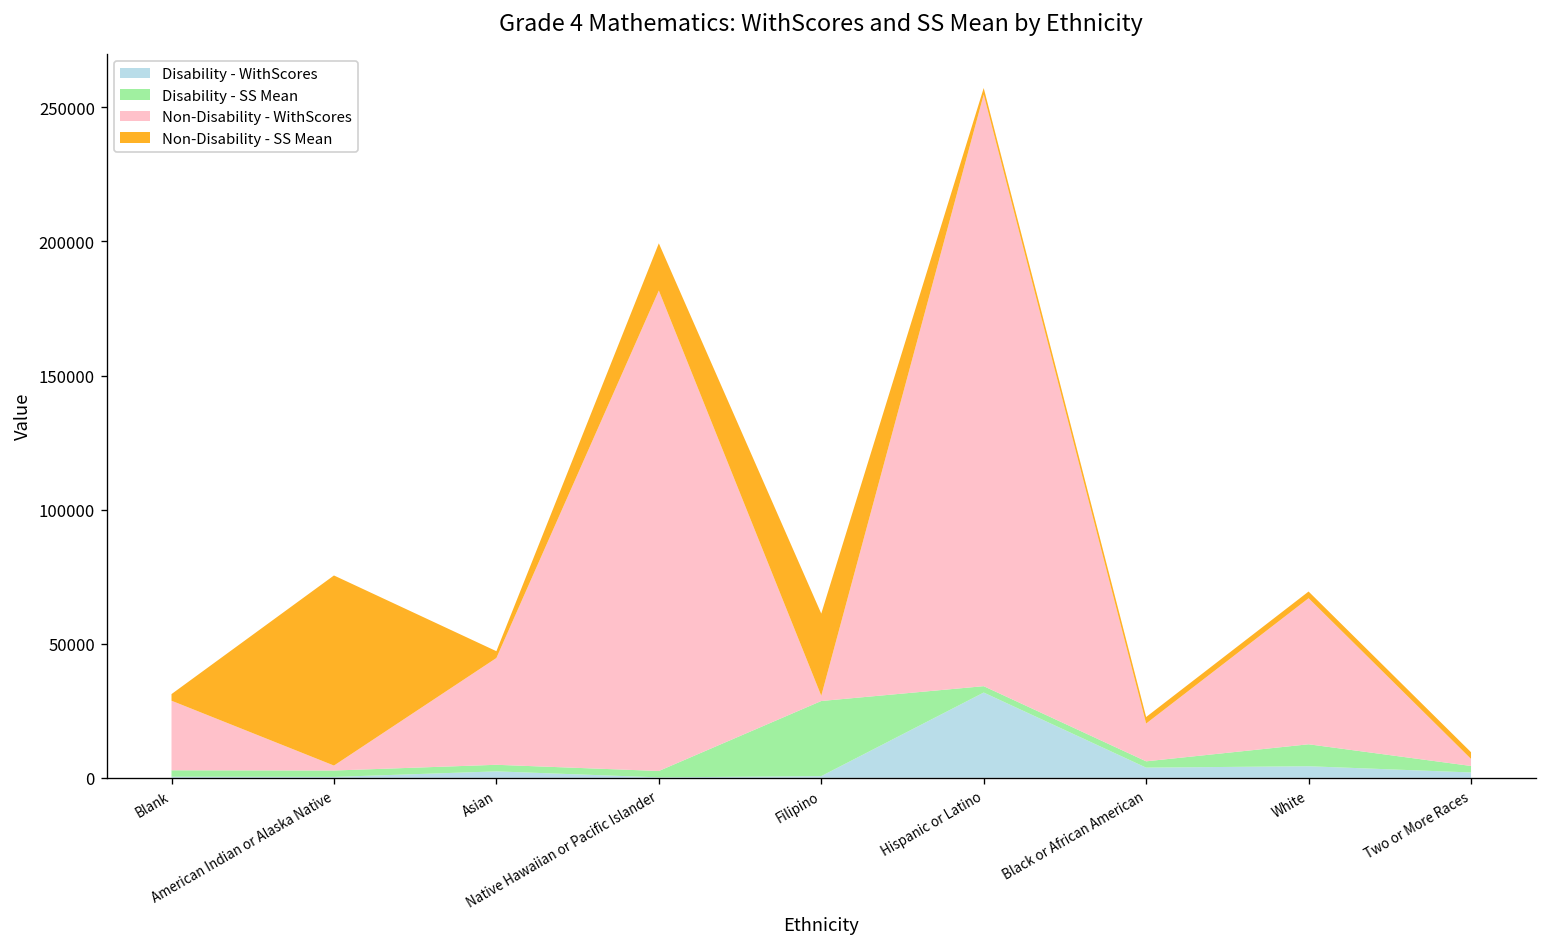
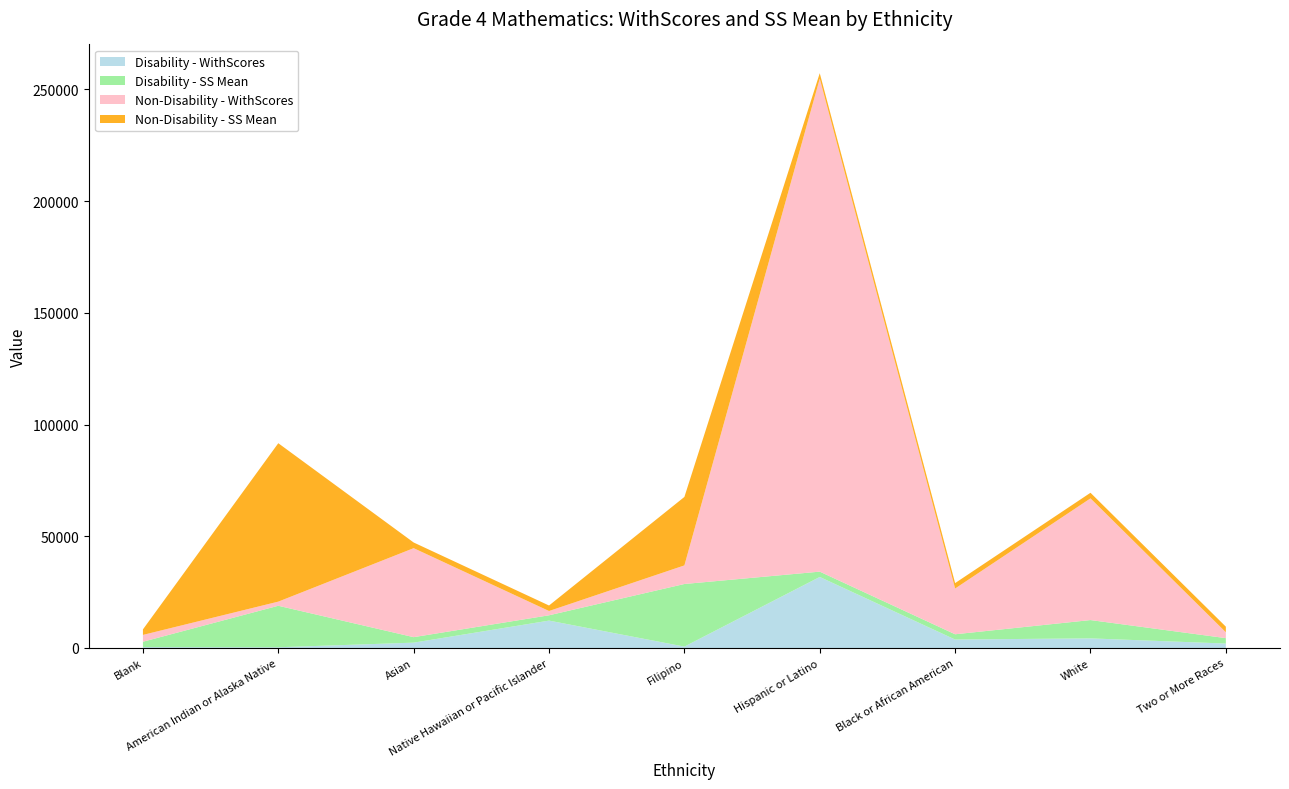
Non-Disability - WithScores, Blank: 26000 -> 3000
Disability - SS Mean, American Indian or Alaska Native: 2000 -> 19000
Disability - WithScores, Native Hawaiian or Pacific Islander: 0 -> 12000
Non-Disability - WithScores, Native Hawaiian or Pacific Islander: 179000 -> 2000
Non-Disability - SS Mean, Native Hawaiian or Pacific Islander: 18000 -> 2000
Non-Disability - WithScores, Filipino: 2000 -> 8000
Non-Disability - WithScores, Black or African American: 14000 -> 20000
